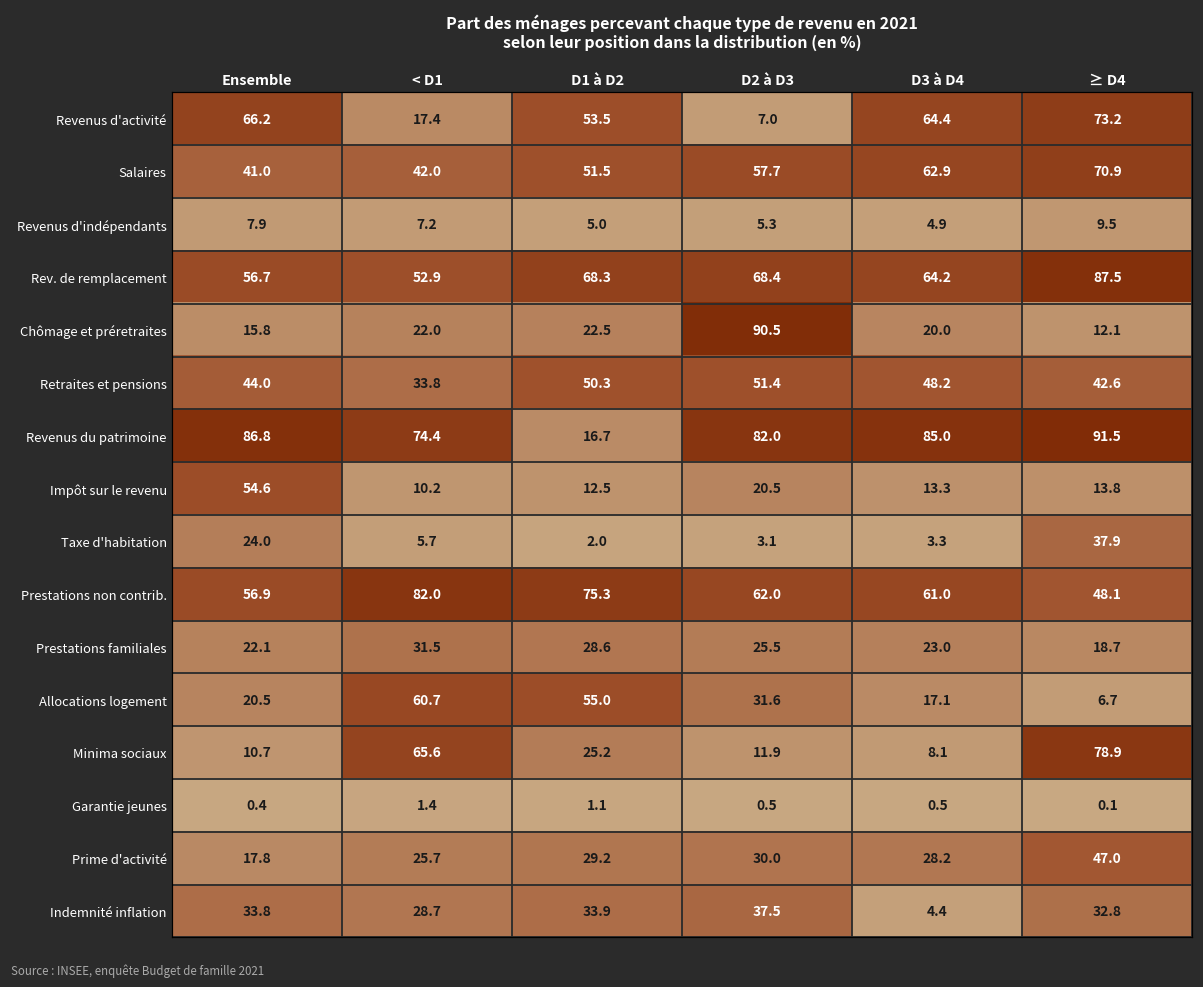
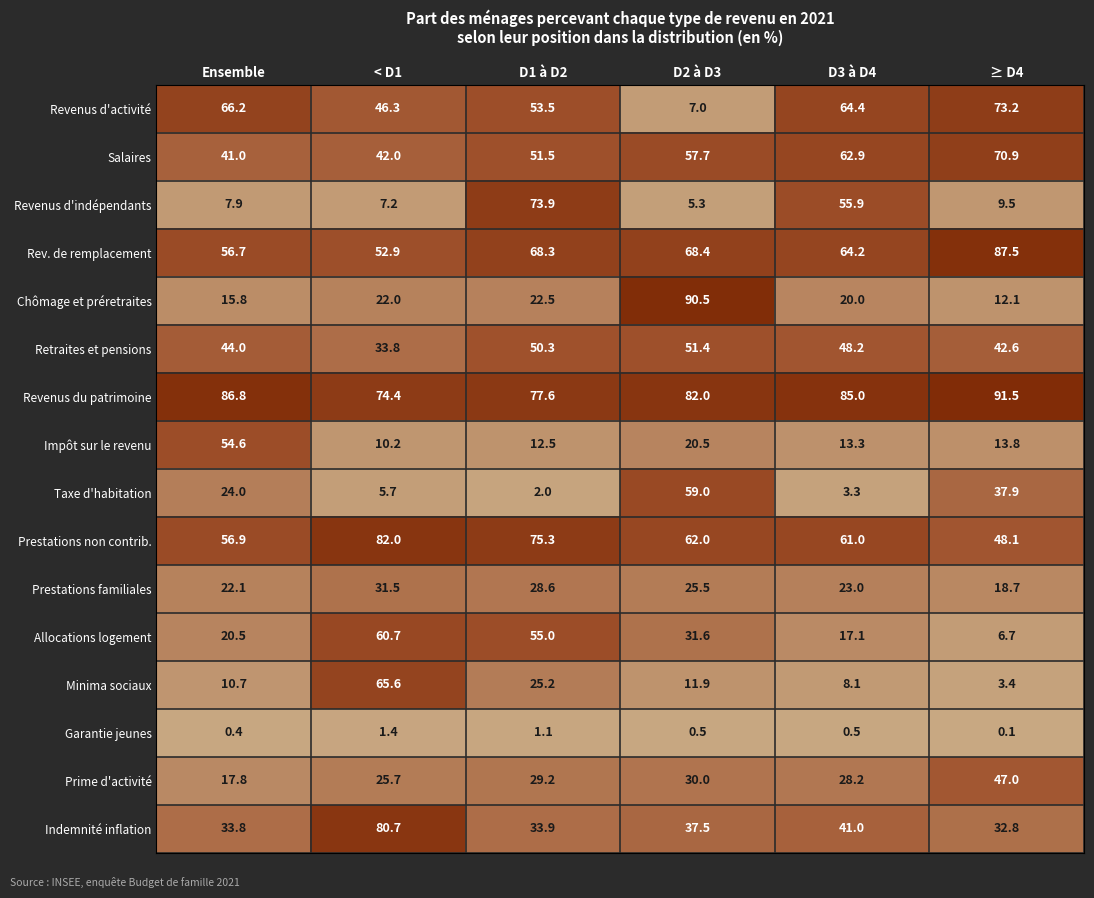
Revenus d'activité, < D1: 17.4 -> 46.3
Revenus d'indépendants, D1 à D2: 5.0 -> 73.9
Revenus d'indépendants, D3 à D4: 4.9 -> 55.9
Revenus du patrimoine, D1 à D2: 16.7 -> 77.6
Taxe d'habitation, D2 à D3: 3.1 -> 59.0
Minima sociaux, ≥ D4: 78.9 -> 3.4
Indemnité inflation, < D1: 28.7 -> 80.7
Indemnité inflation, D3 à D4: 4.4 -> 41.0
